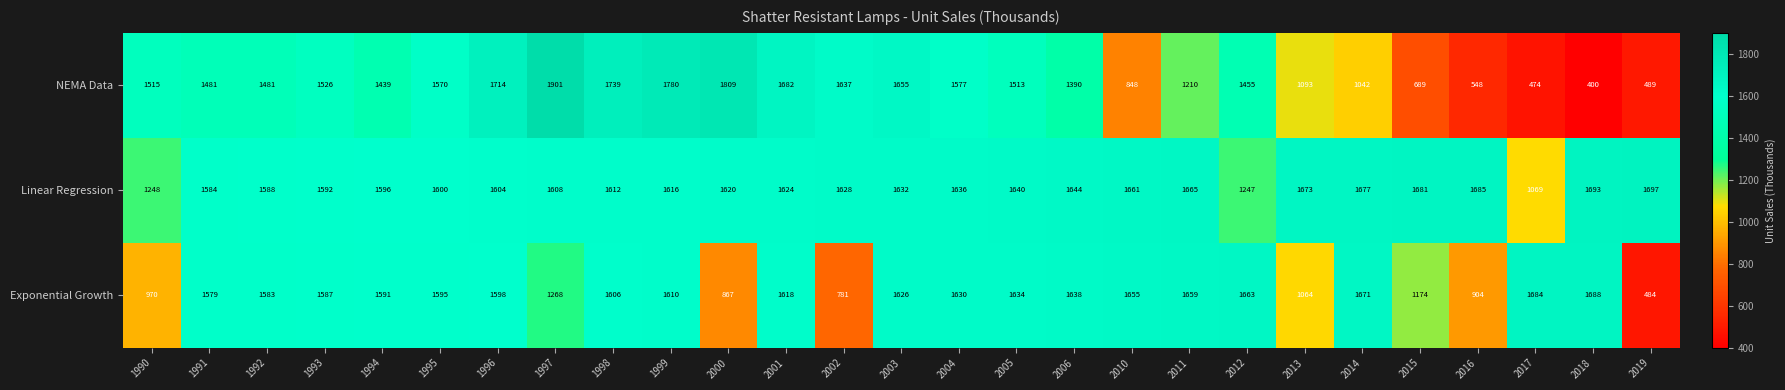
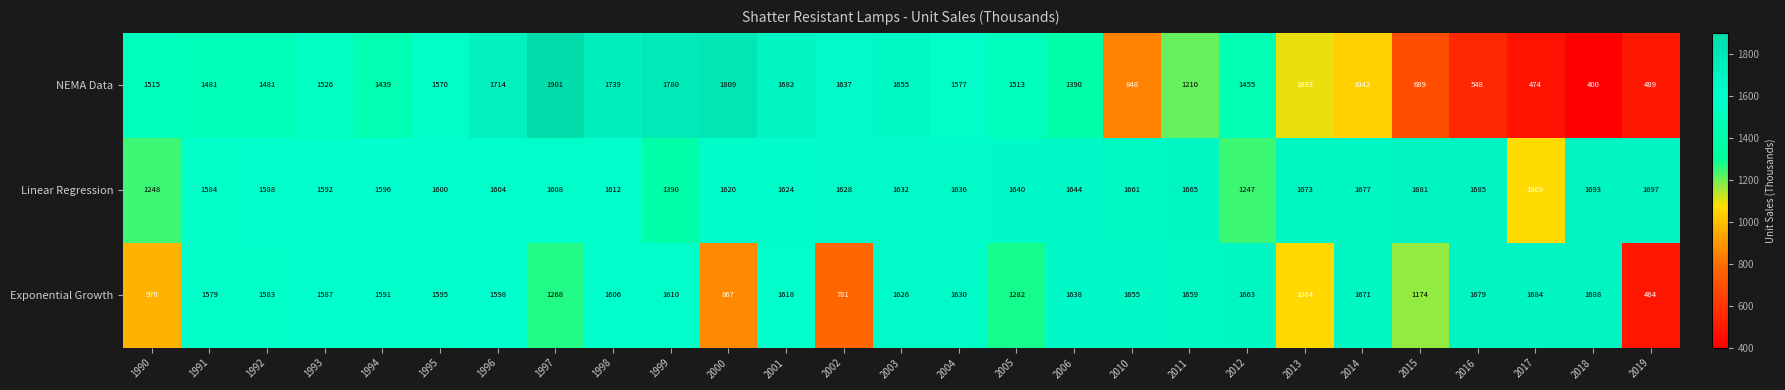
Linear Regression, 1999: 1616 -> 1390
Exponential Growth, 2005: 1634 -> 1282
Exponential Growth, 2016: 904 -> 1679
